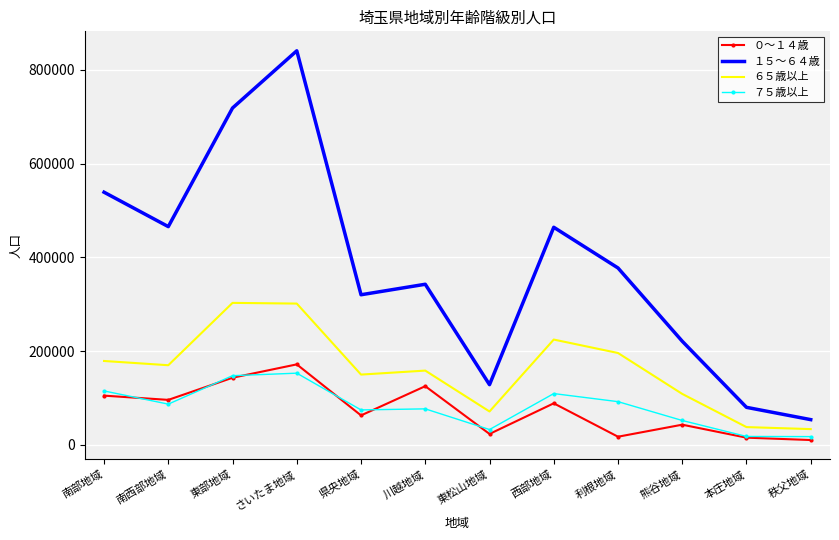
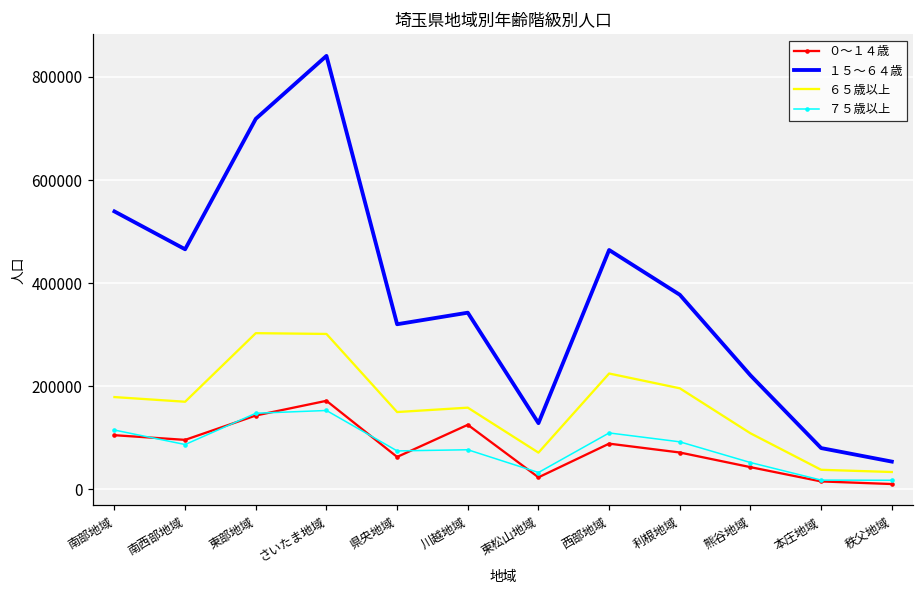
０～１４歳, 利根地域: 20000 -> 70000
